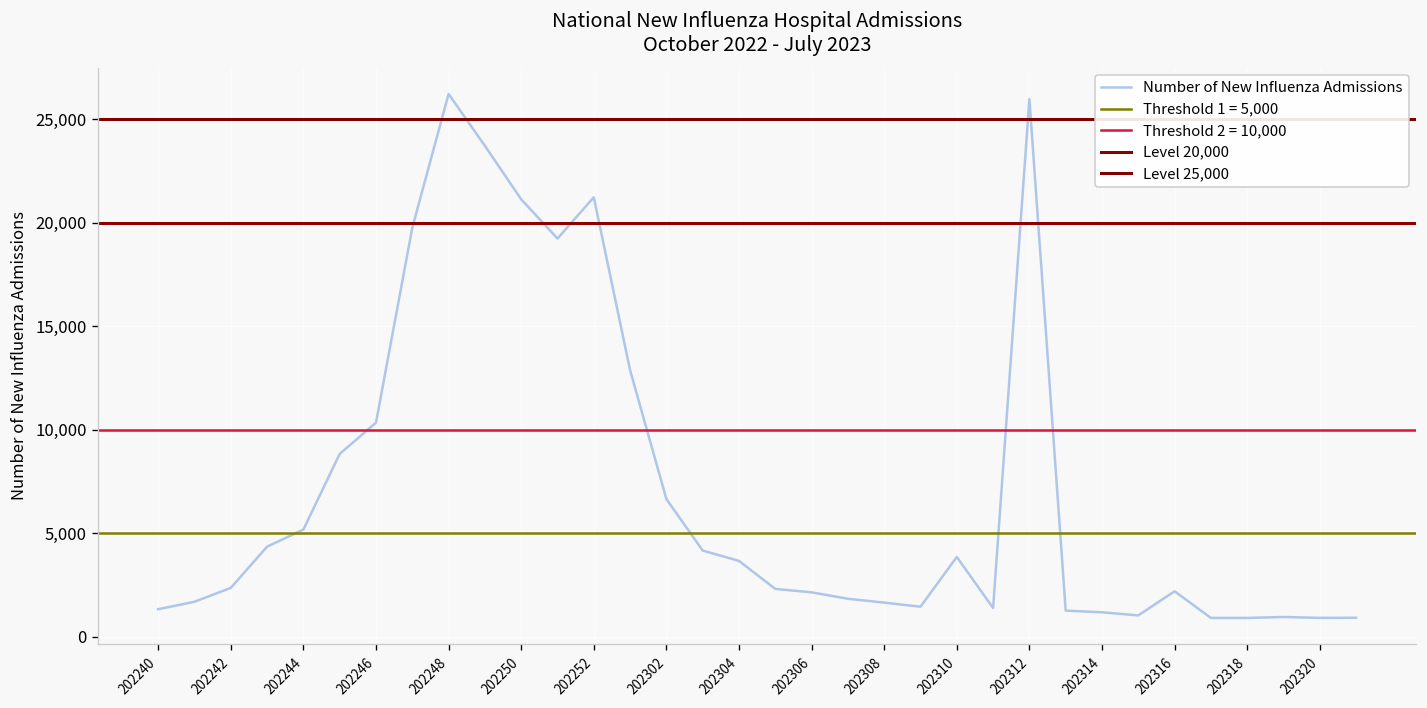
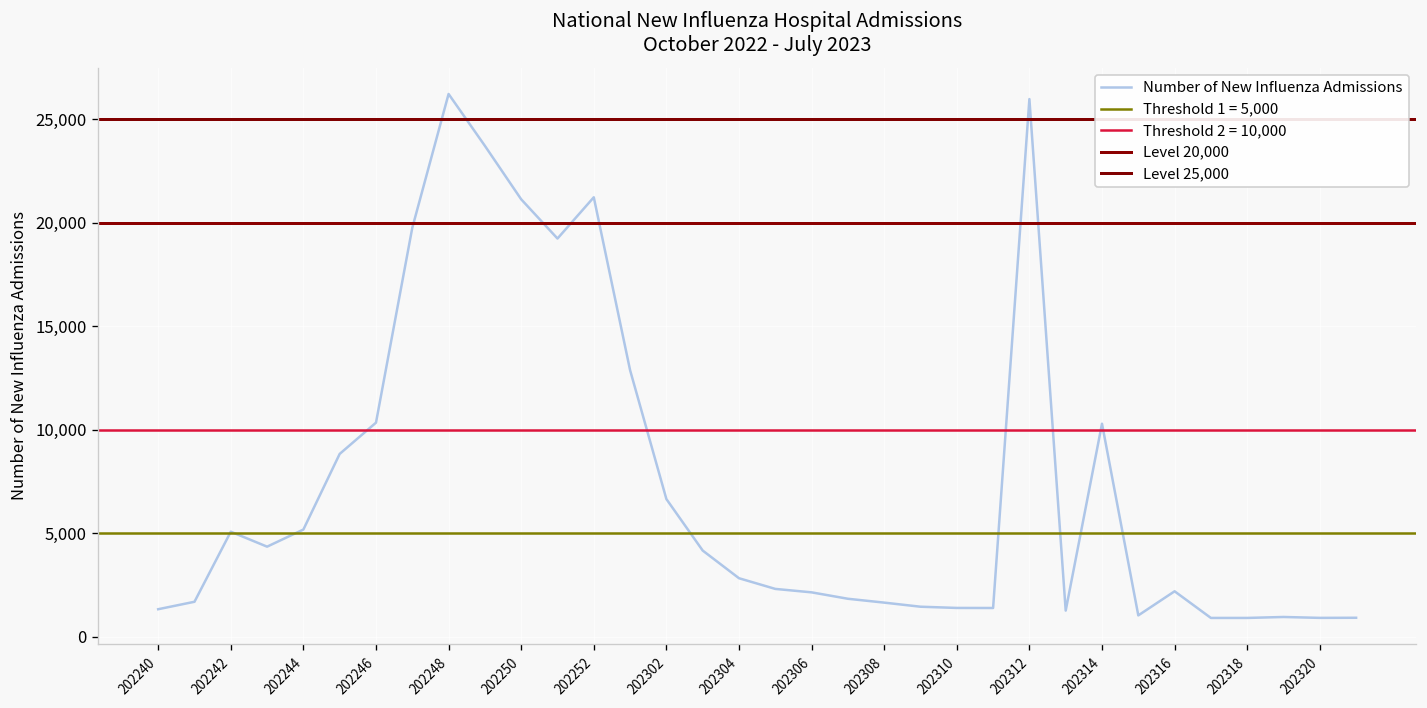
202242: 2,400 -> 5,100
202304: 3,700 -> 2,800
202310: 3,900 -> 1,400
202314: 1,200 -> 10,300
